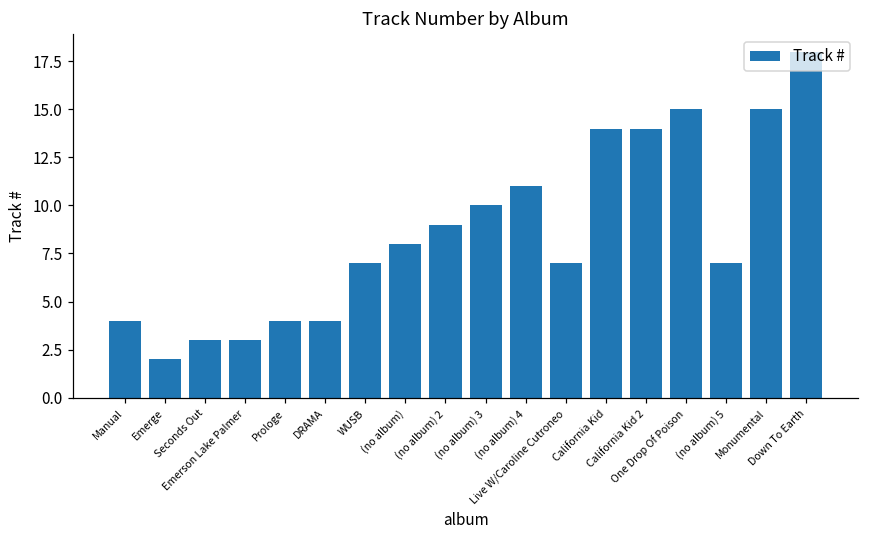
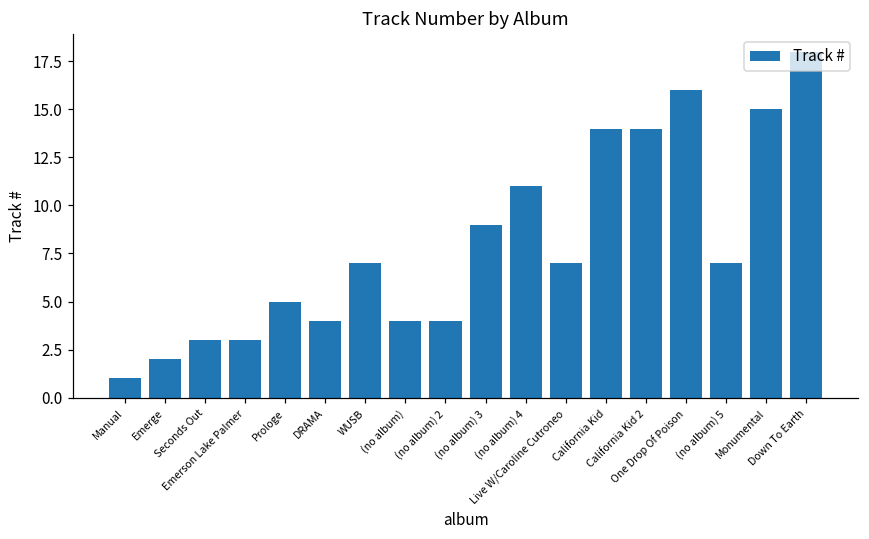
Manual: 4 -> 1
Prologe: 4 -> 5
(no album): 8 -> 4
(no album) 2: 9 -> 4
(no album) 3: 10 -> 9
One Drop Of Poison: 15 -> 16
